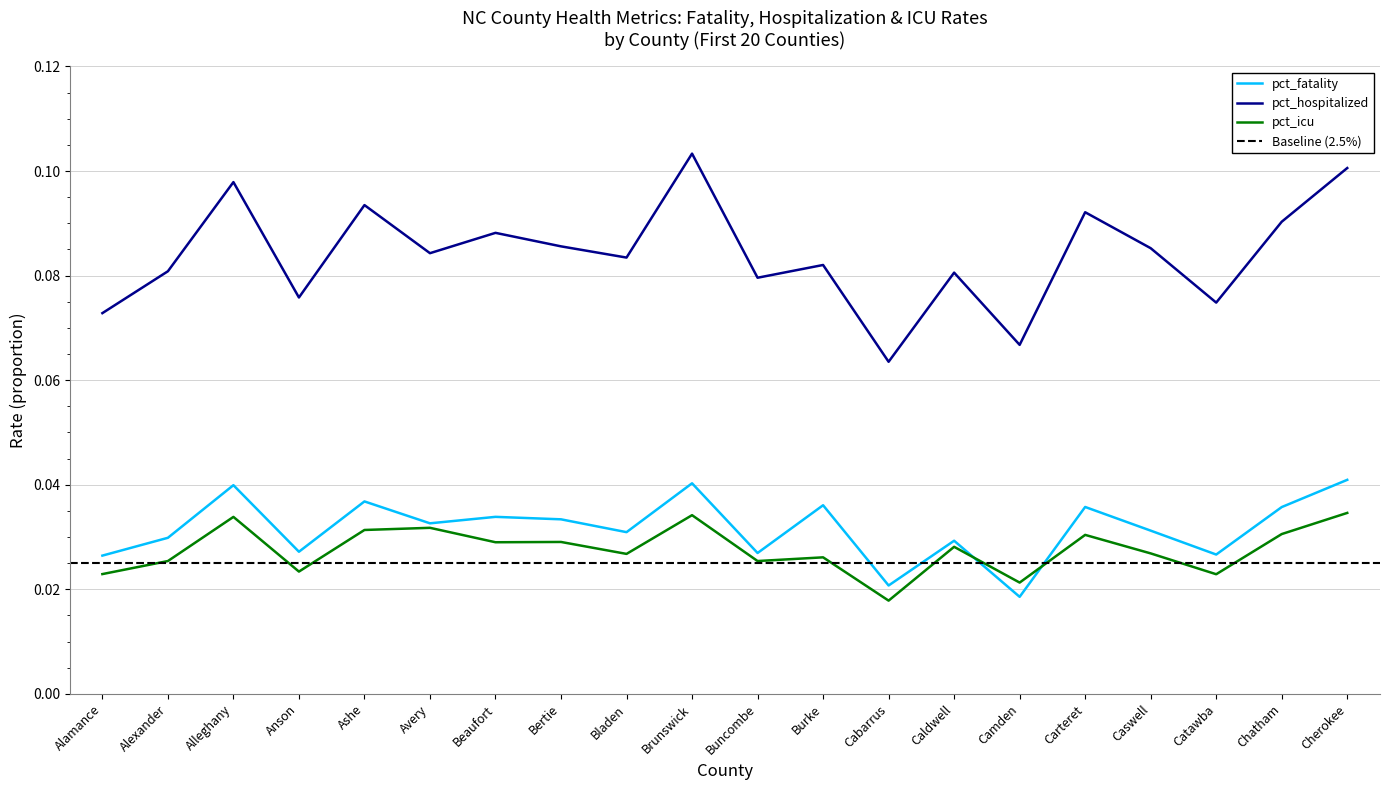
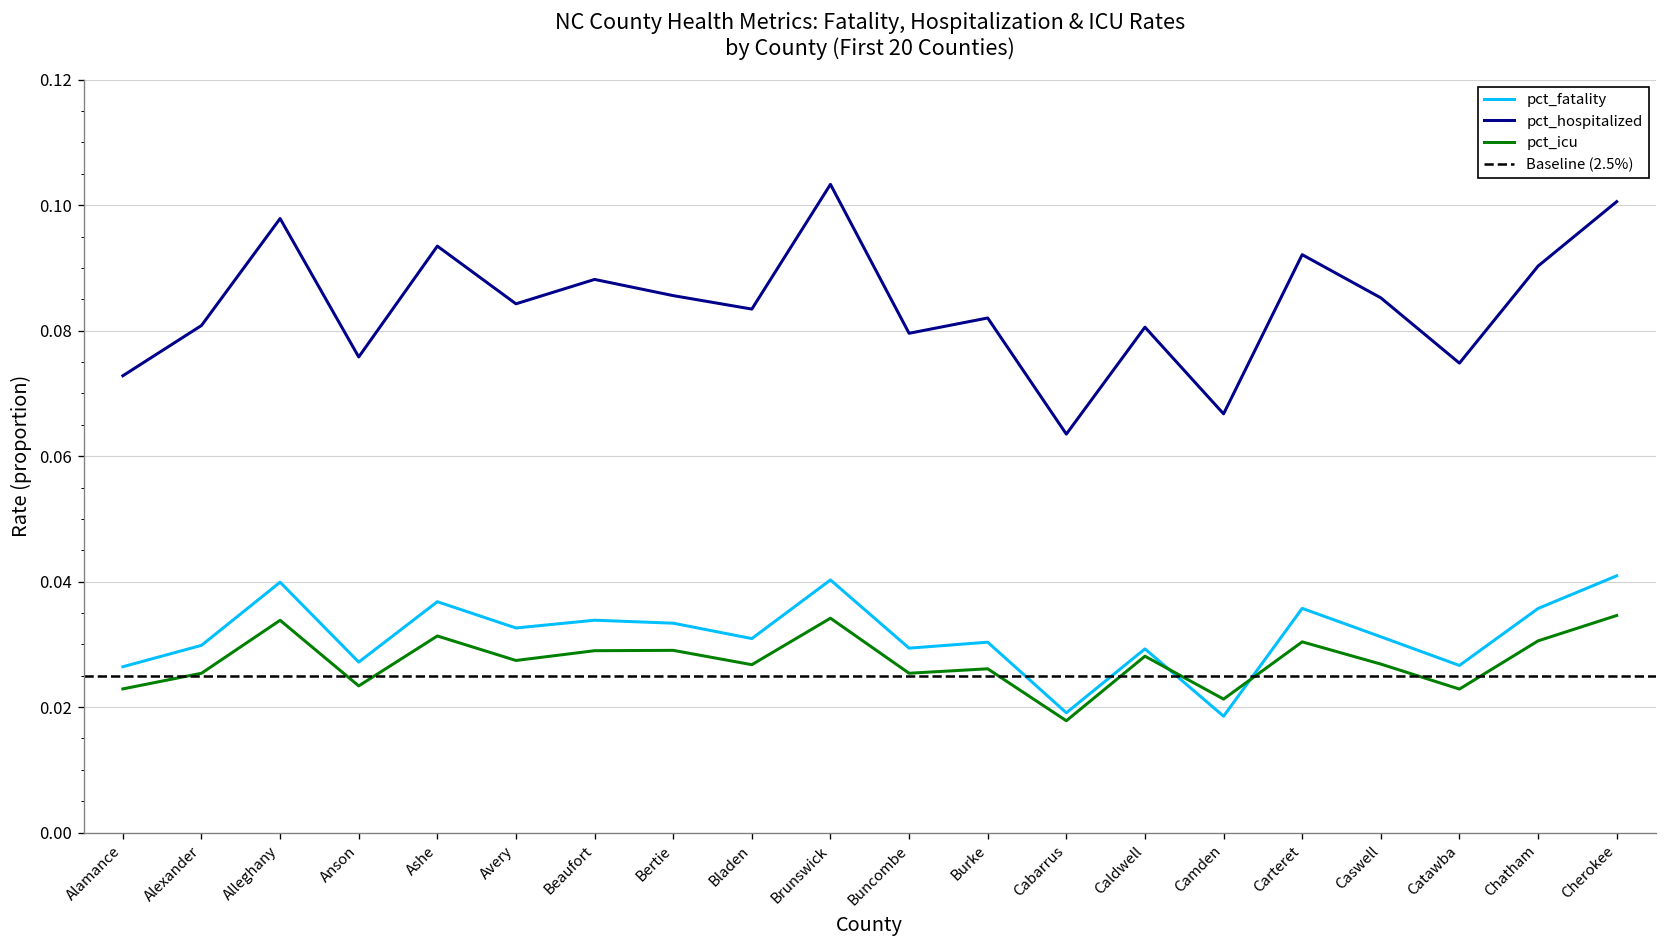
pct_icu, Avery: 0.032 -> 0.027
pct_fatality, Buncombe: 0.027 -> 0.029
pct_fatality, Burke: 0.036 -> 0.030
pct_fatality, Cabarrus: 0.021 -> 0.019
